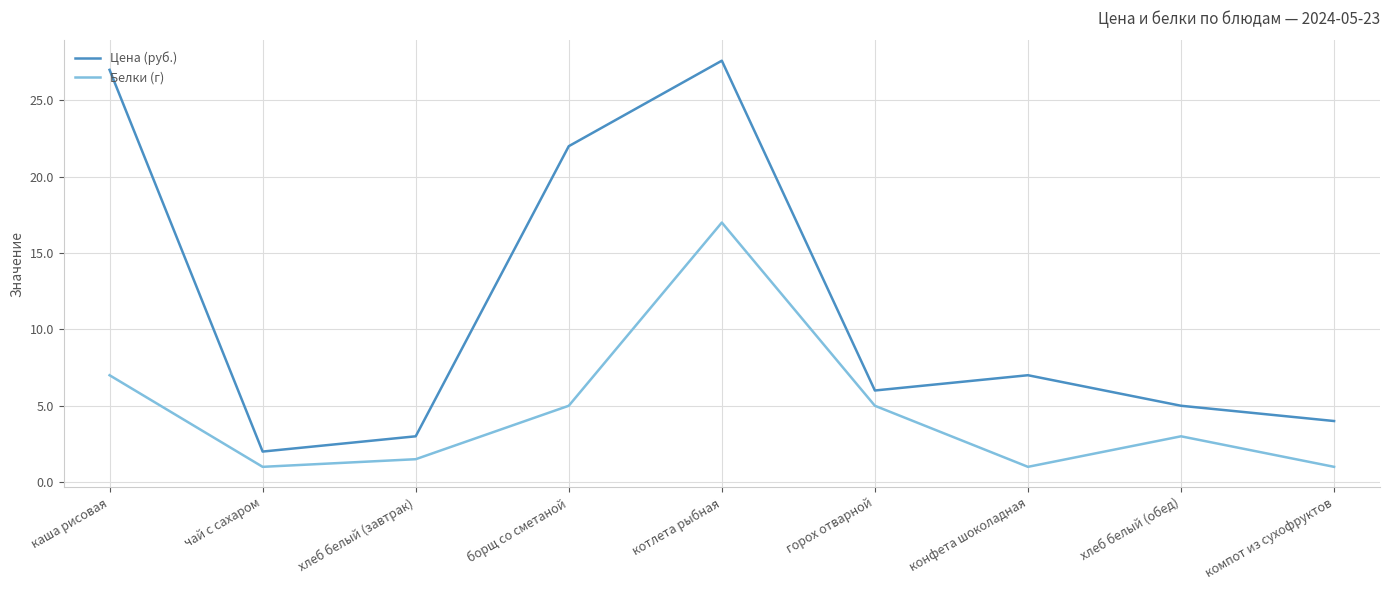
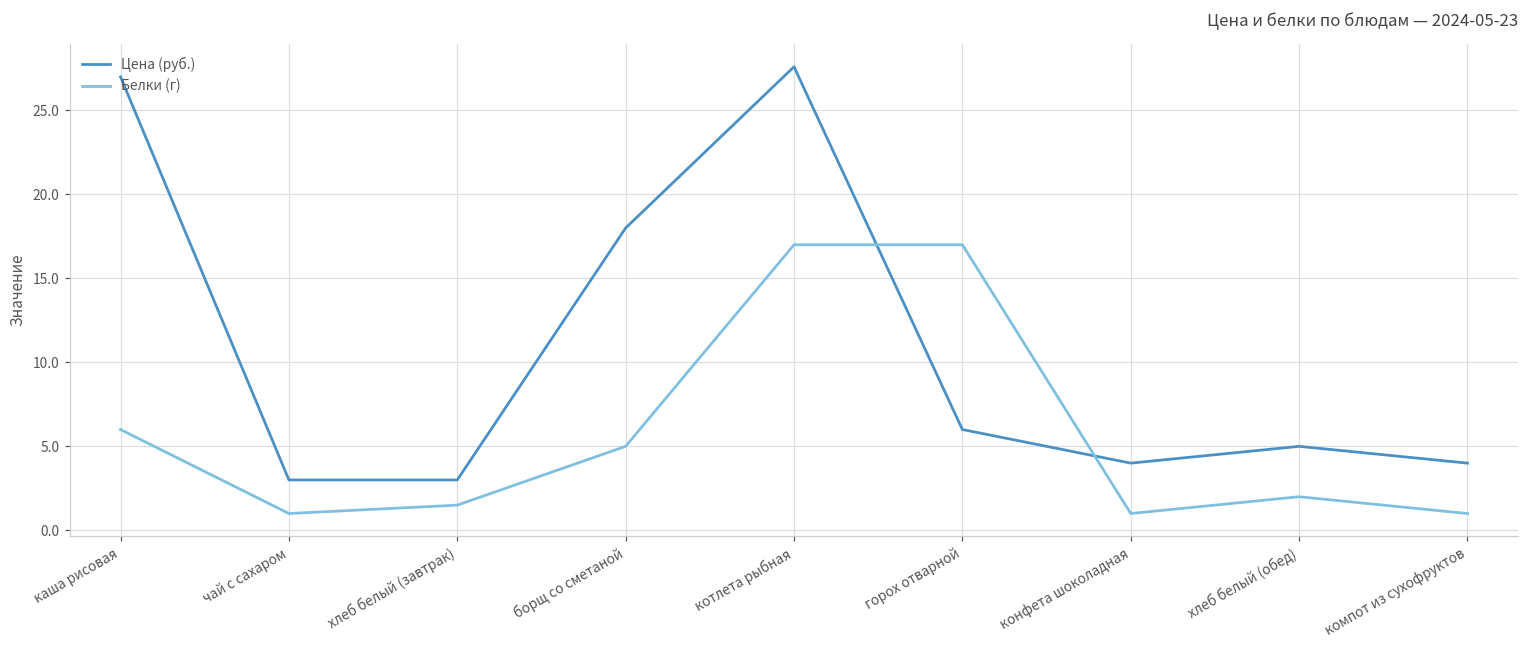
Белки (г), каша рисовая: 7 -> 6
Цена (руб.), чай с сахаром: 2 -> 3
Цена (руб.), борщ со сметаной: 22 -> 18
Белки (г), горох отварной: 5 -> 17
Цена (руб.), конфета шоколадная: 7 -> 4
Белки (г), хлеб белый (обед): 3 -> 2
